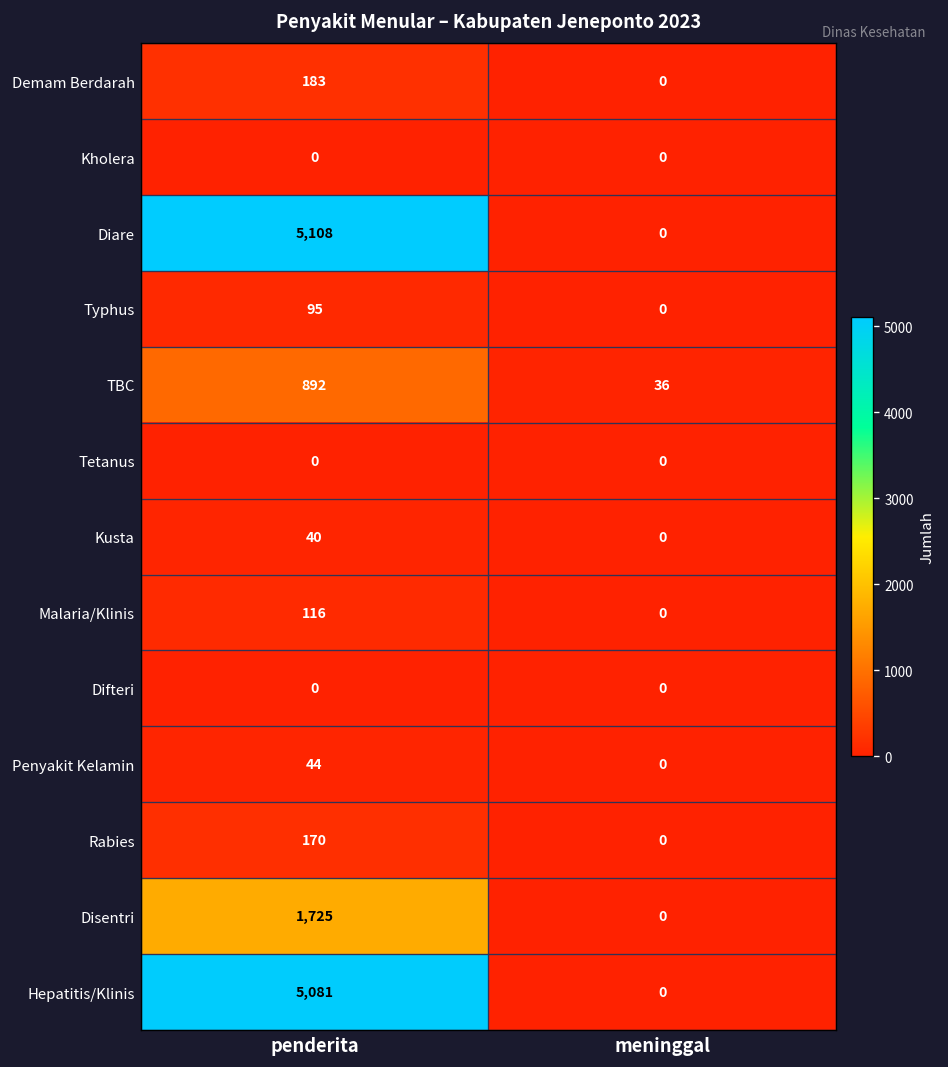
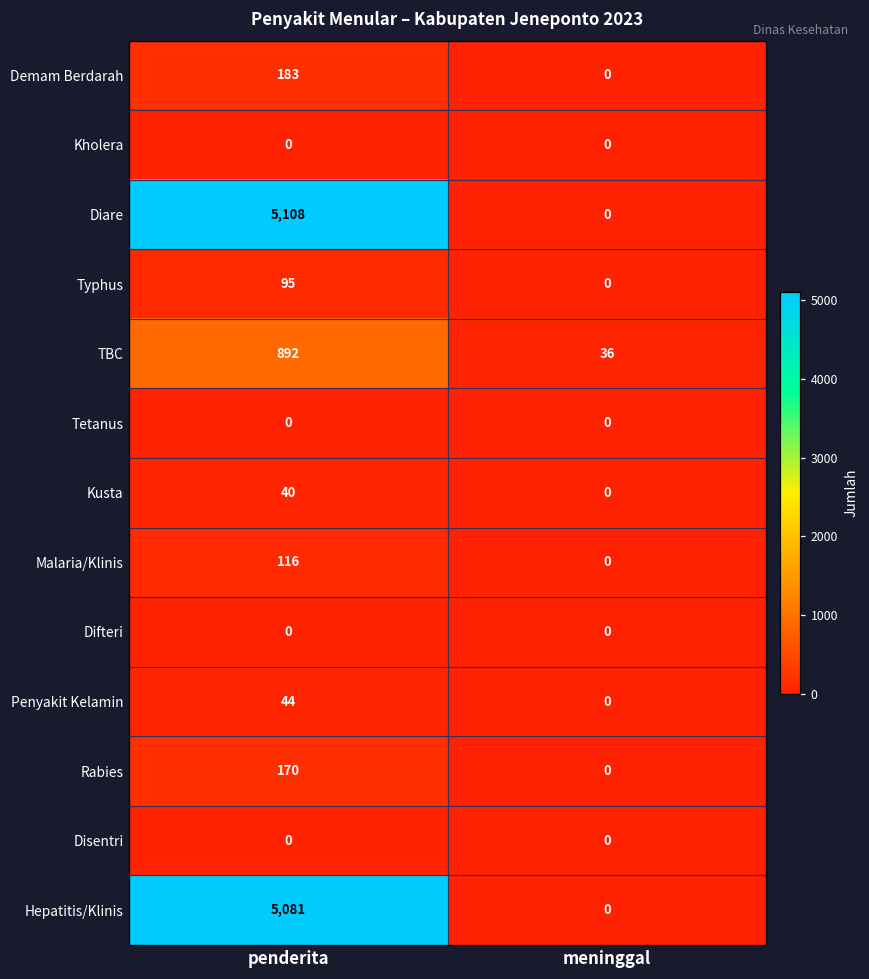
Disentri, penderita: 1,725 -> 0
